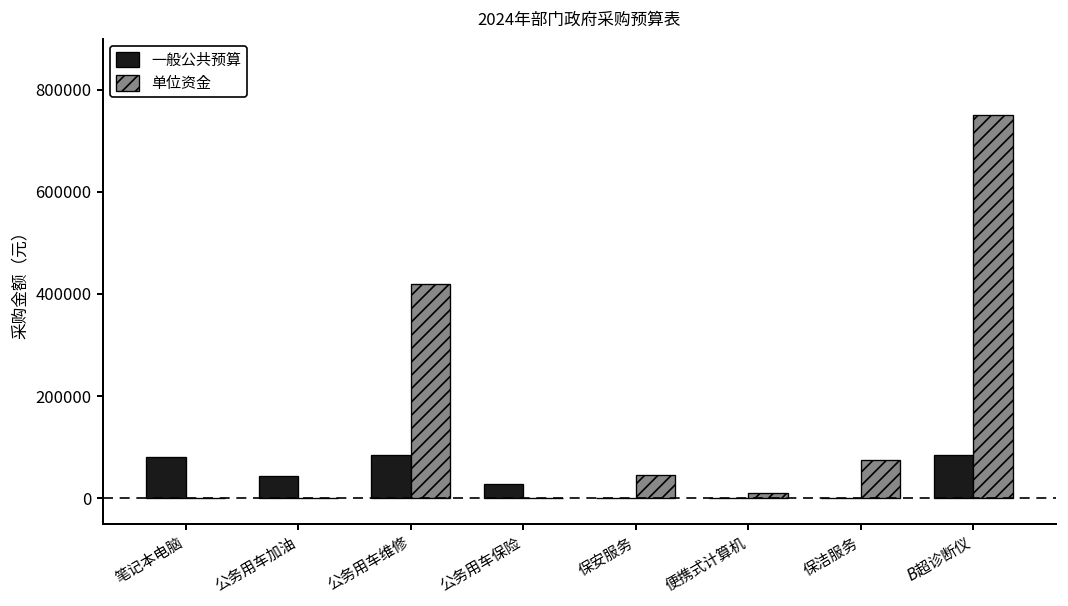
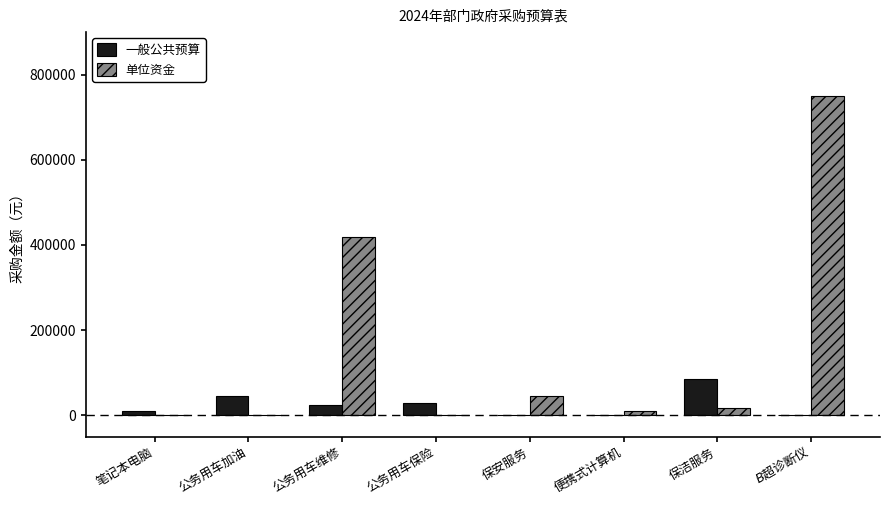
一般公共预算, 笔记本电脑: 80000 -> 10000
一般公共预算, 公务用车维修: 80000 -> 30000
一般公共预算, 保洁服务: 0 -> 80000
单位资金, 保洁服务: 80000 -> 20000
一般公共预算, B超诊断仪: 80000 -> 0
